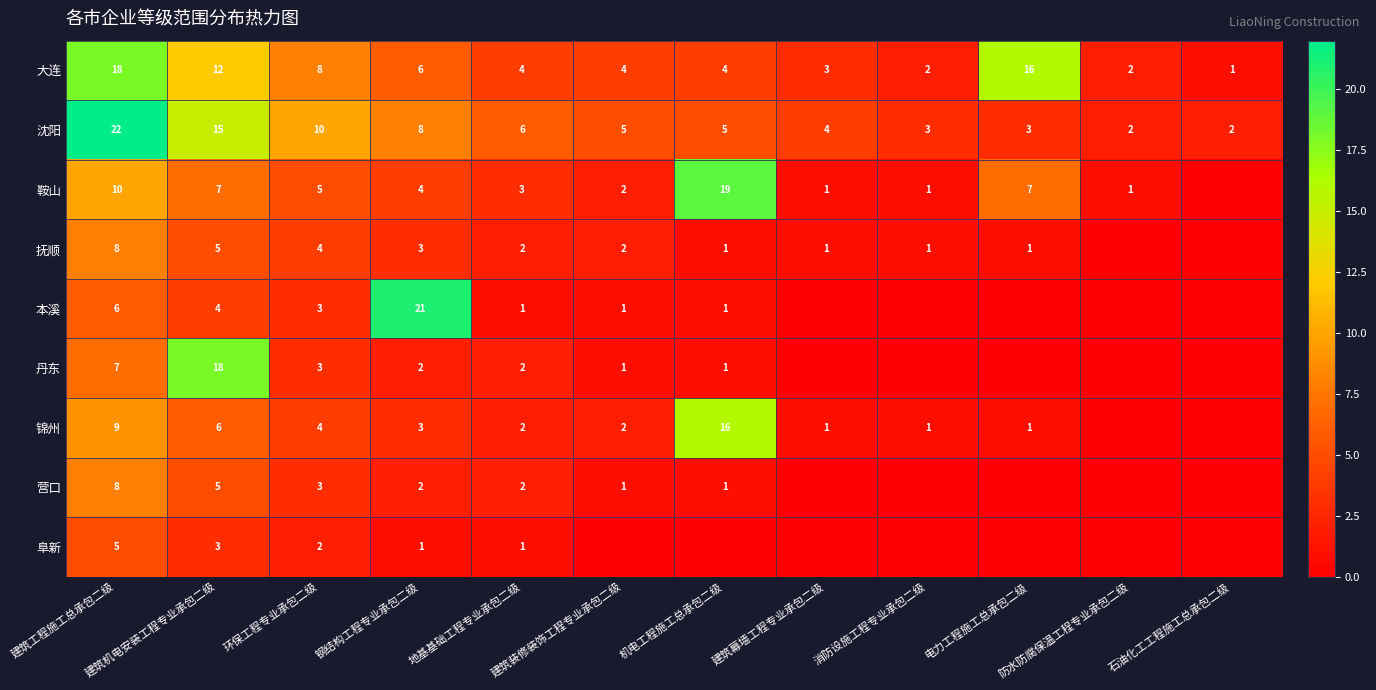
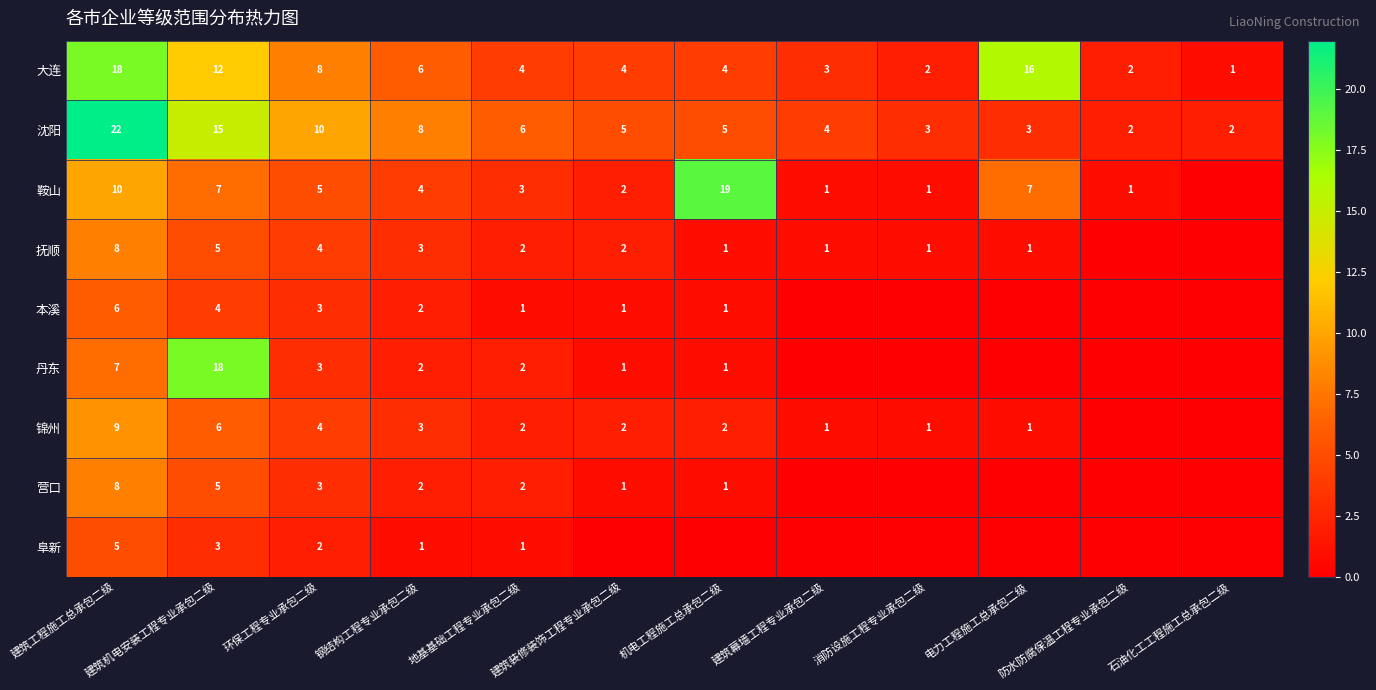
本溪, 钢结构工程专业承包二级: 21 -> 2
锦州, 机电工程施工总承包二级: 16 -> 2
